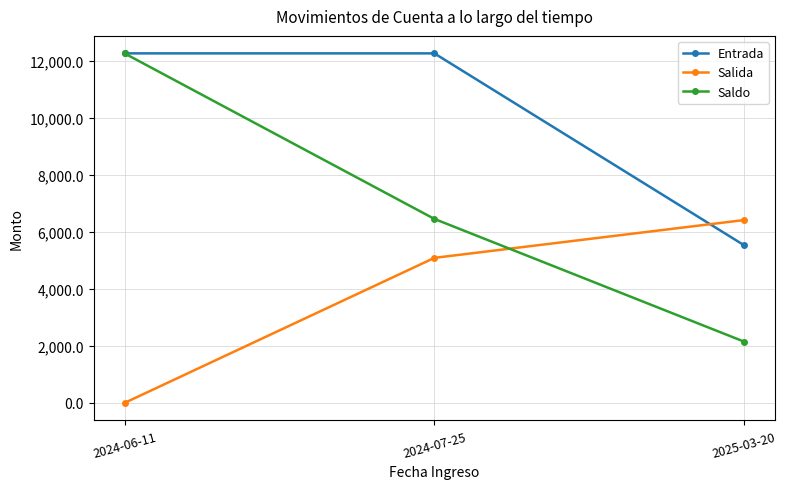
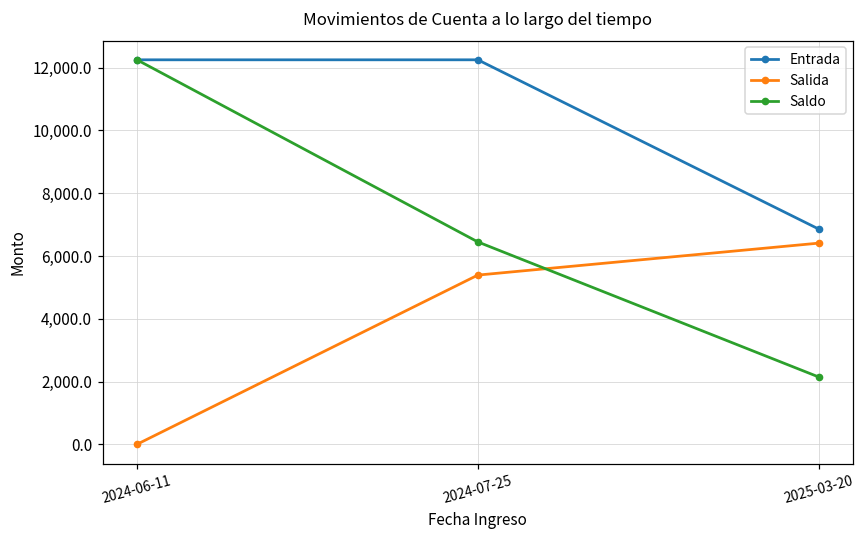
Salida, 2024-07-25: 5,100 -> 5,400
Entrada, 2025-03-20: 5,500 -> 6,900
